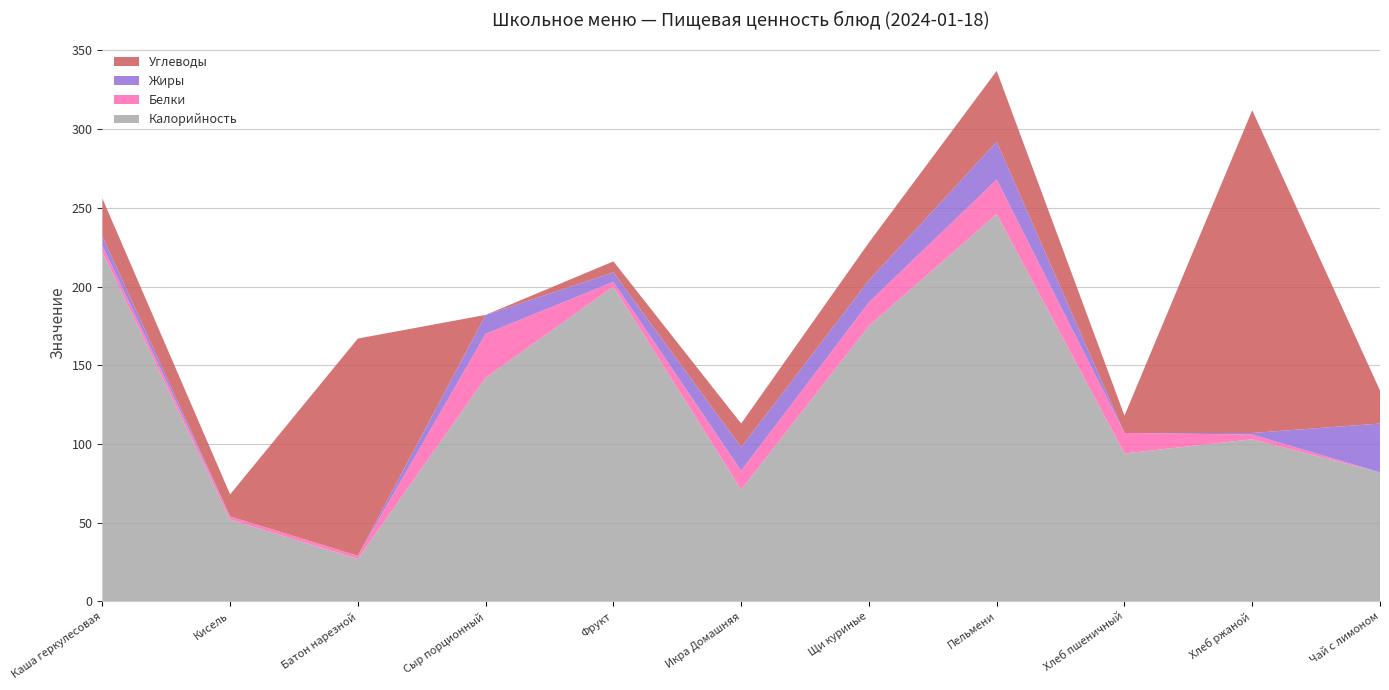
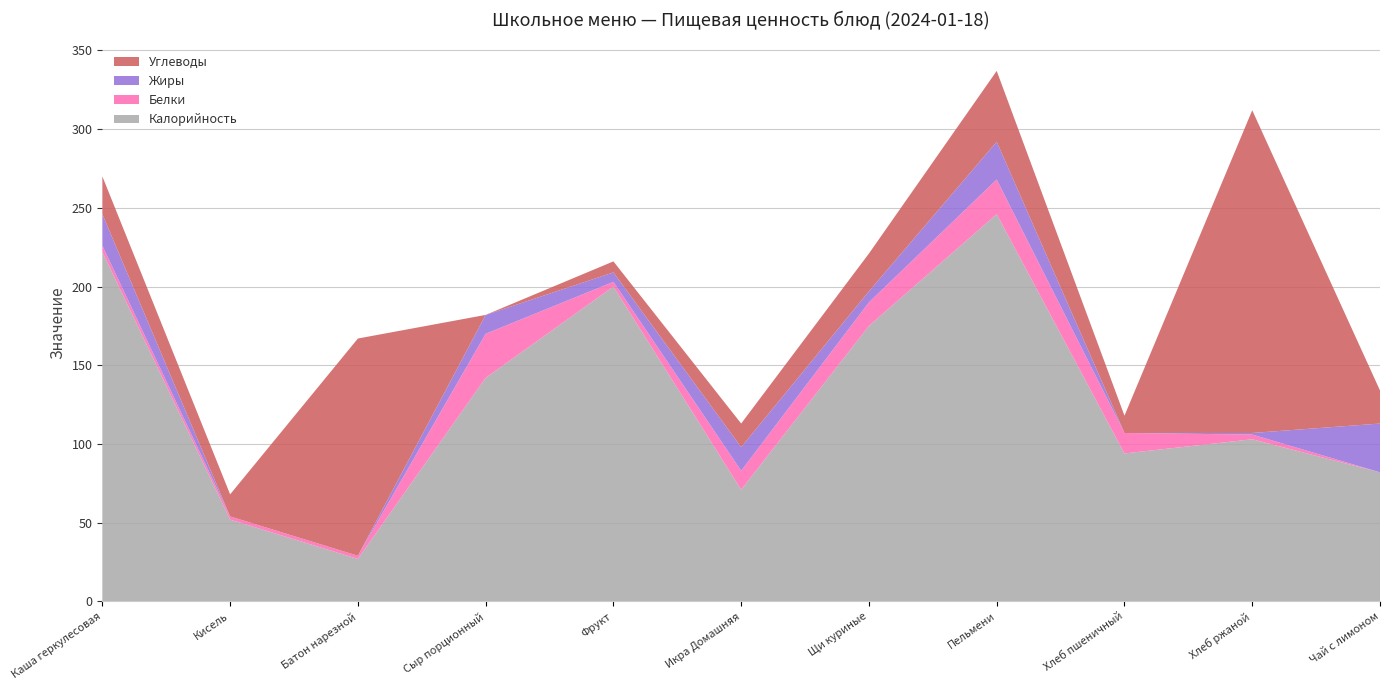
Жиры, Каша геркулесовая: 6 -> 20
Жиры, Щи куриные: 14 -> 7
